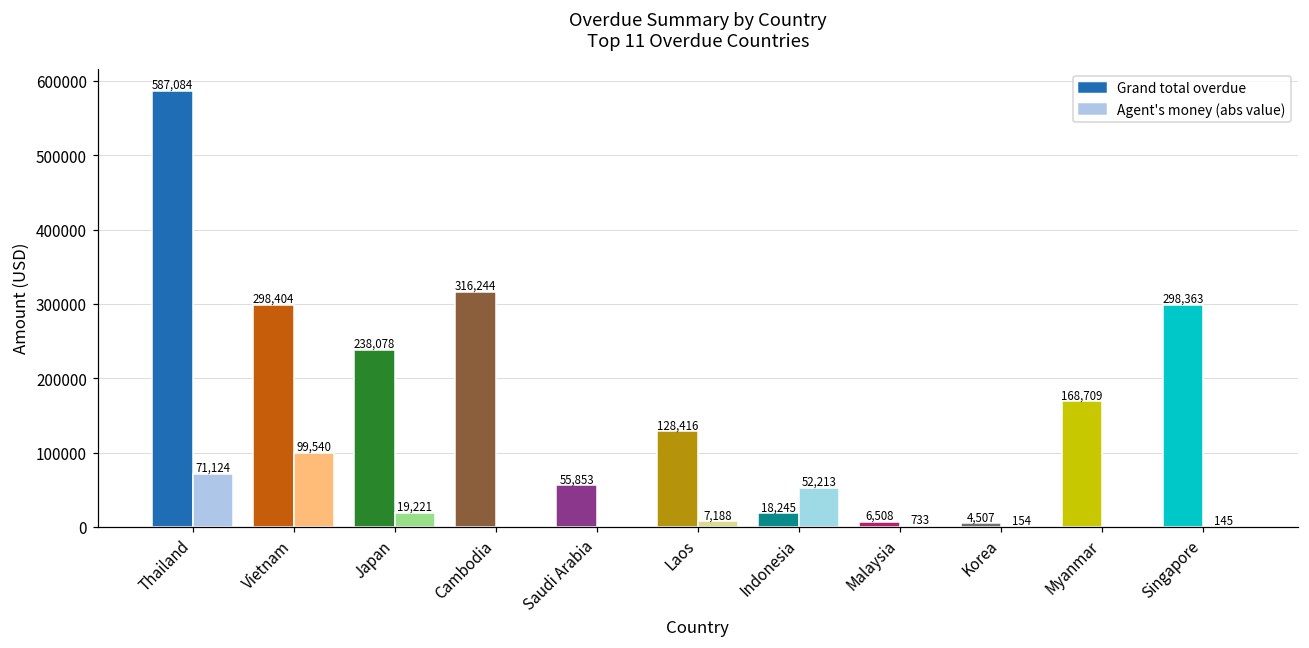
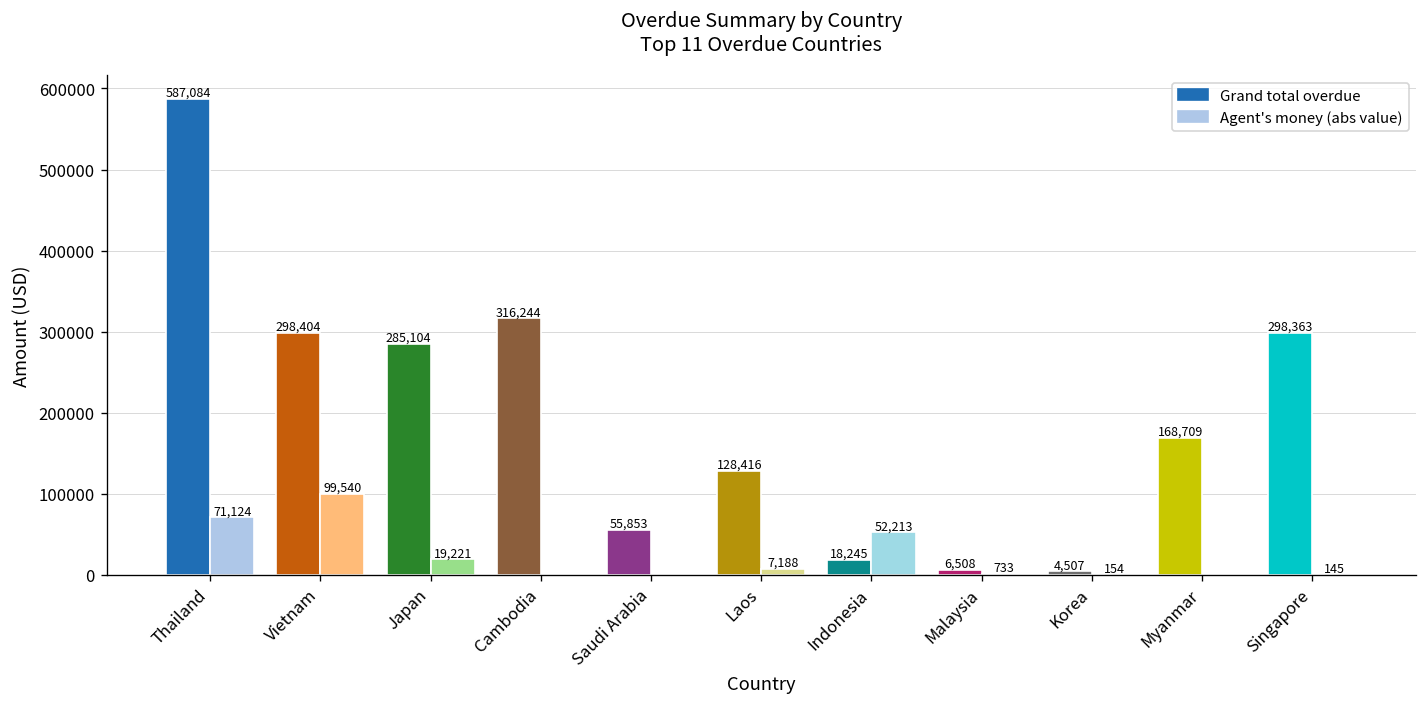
Grand total overdue, Japan: 238,078 -> 285,104
